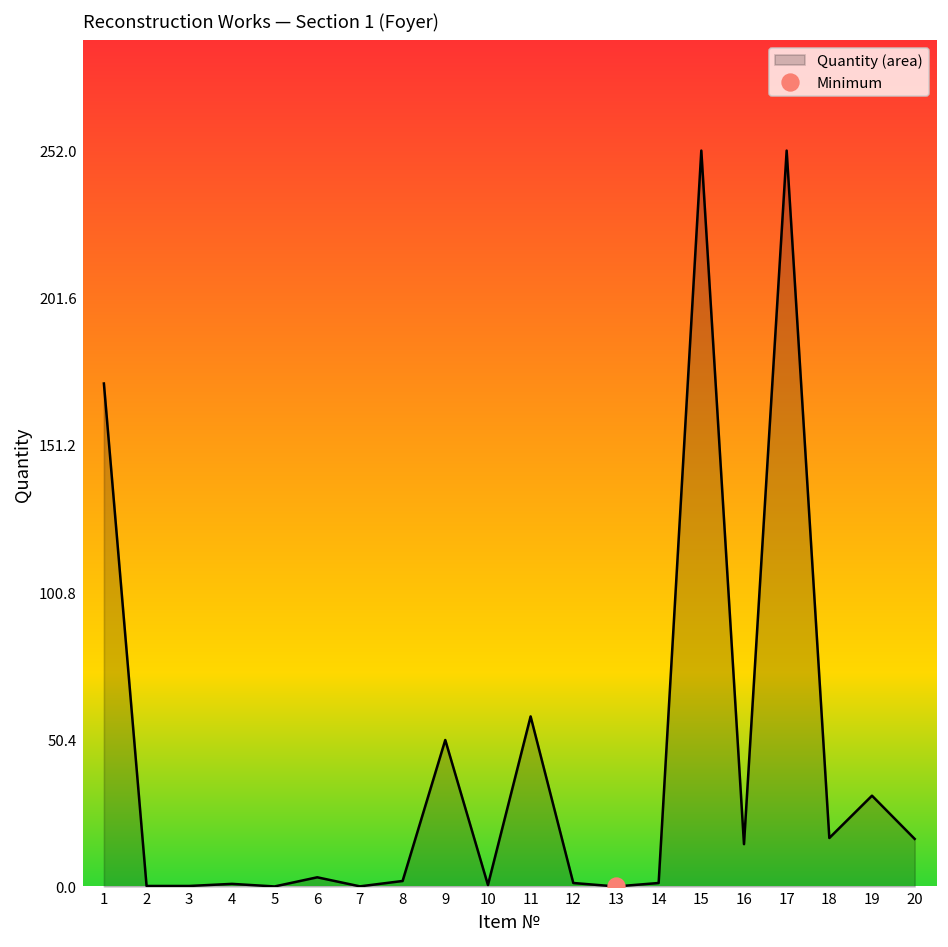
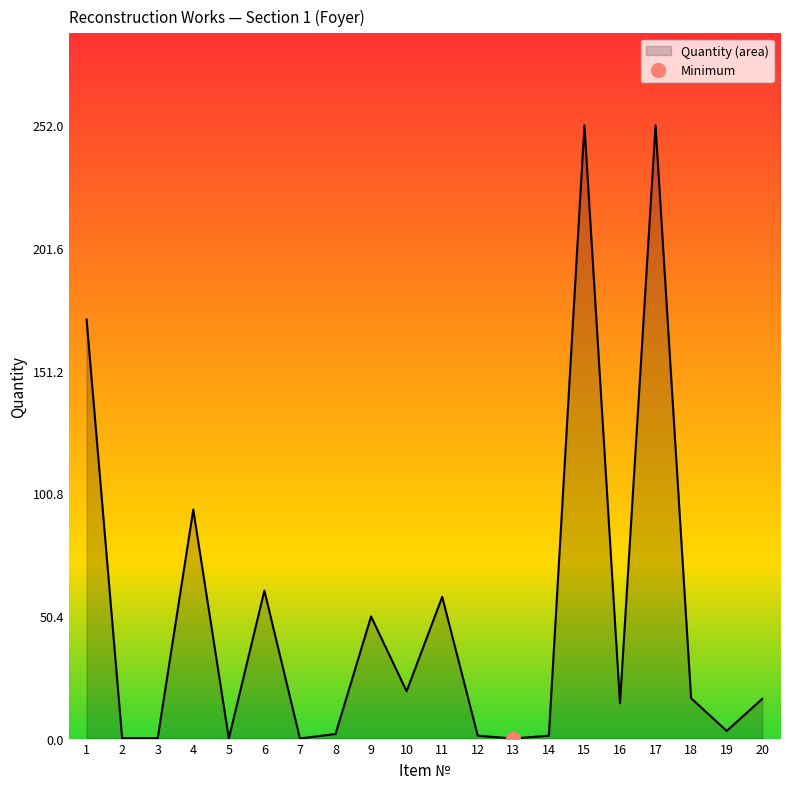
Quantity (area), 4: 1 -> 94
Quantity (area), 6: 3 -> 61
Quantity (area), 10: 1 -> 19
Quantity (area), 19: 31 -> 3
